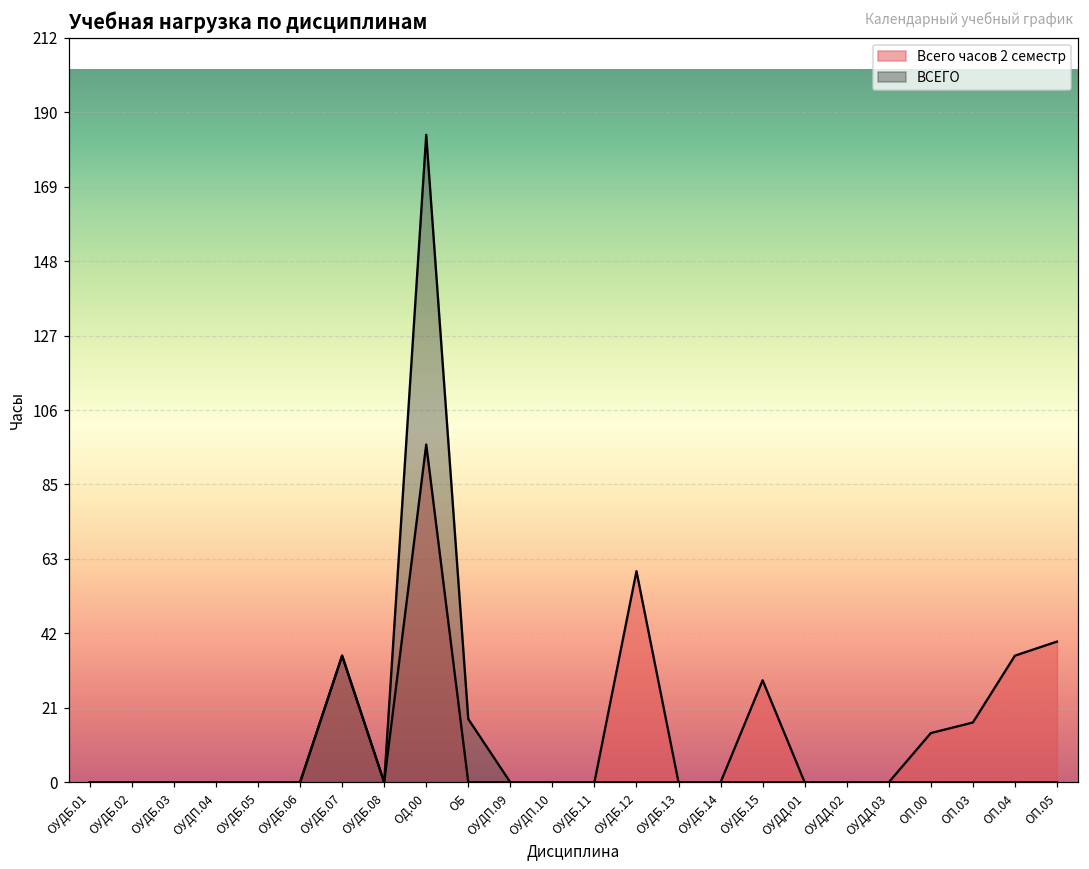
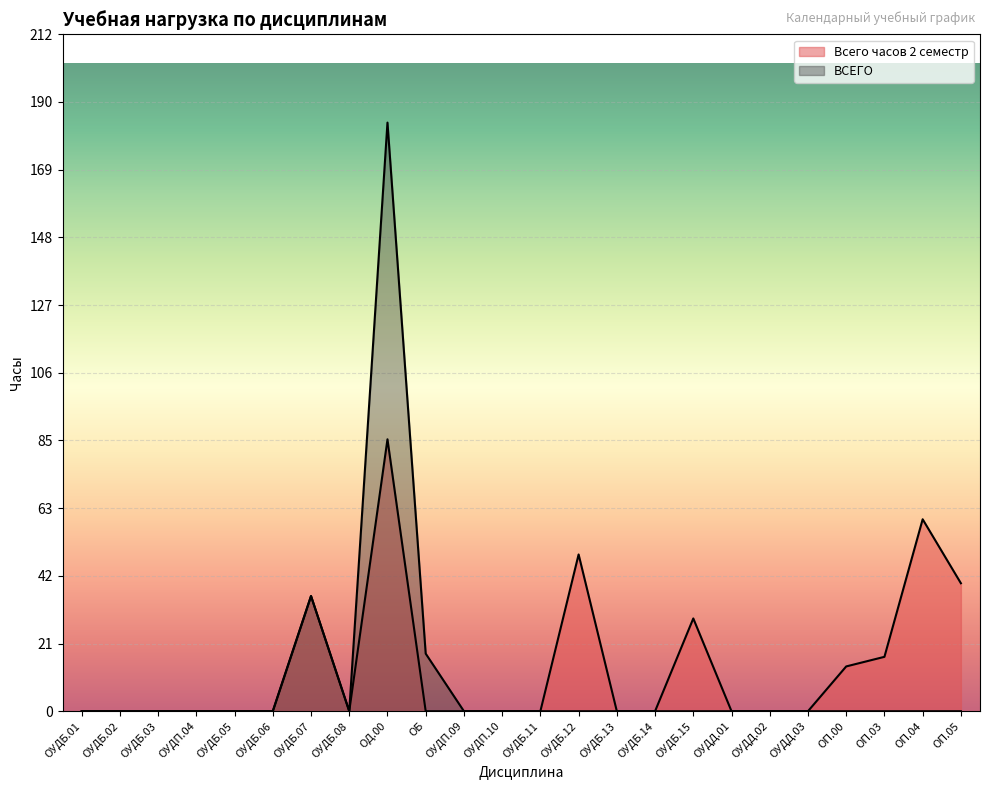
Всего часов 2 семестр, ОД.00: 96 -> 85
Всего часов 2 семестр, ОУДБ.12: 60 -> 49
Всего часов 2 семестр, ОП.04: 36 -> 60
